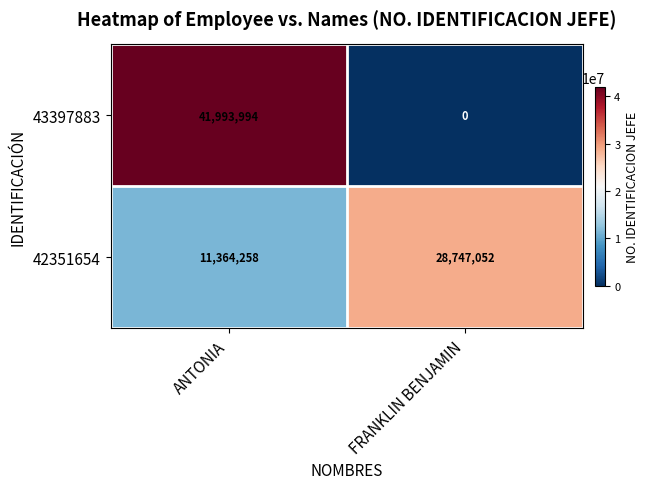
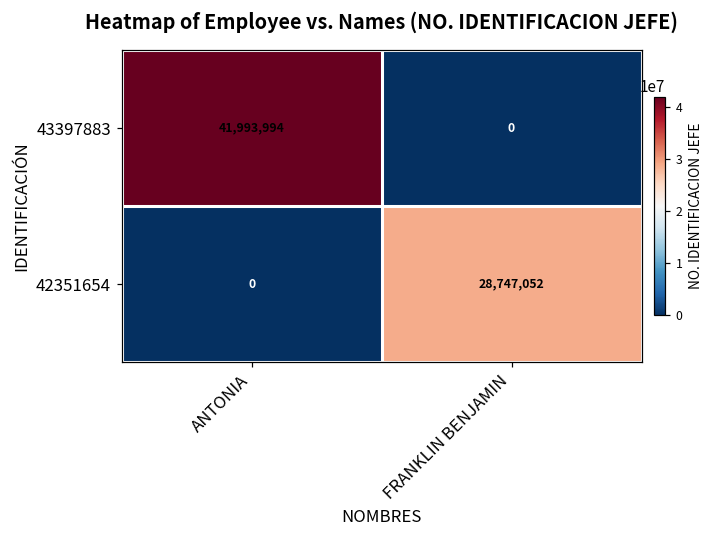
42351654, ANTONIA: 11,364,258 -> 0
